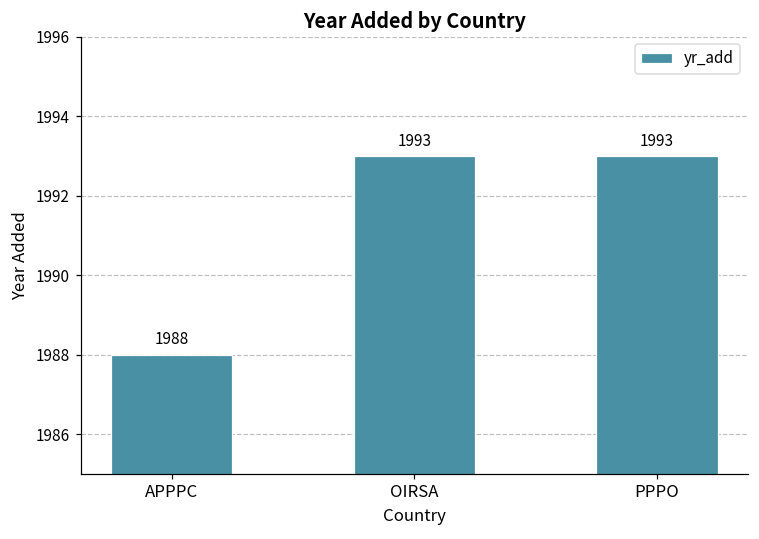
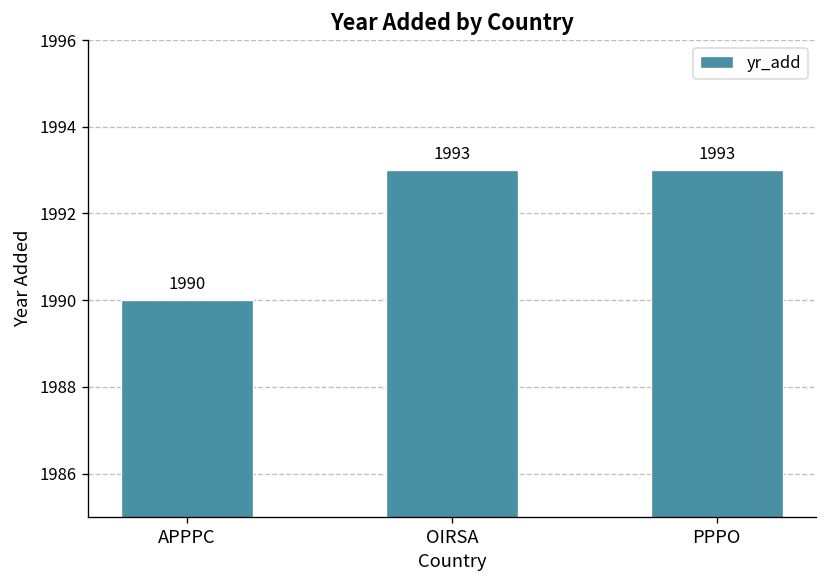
APPPC: 1988 -> 1990
